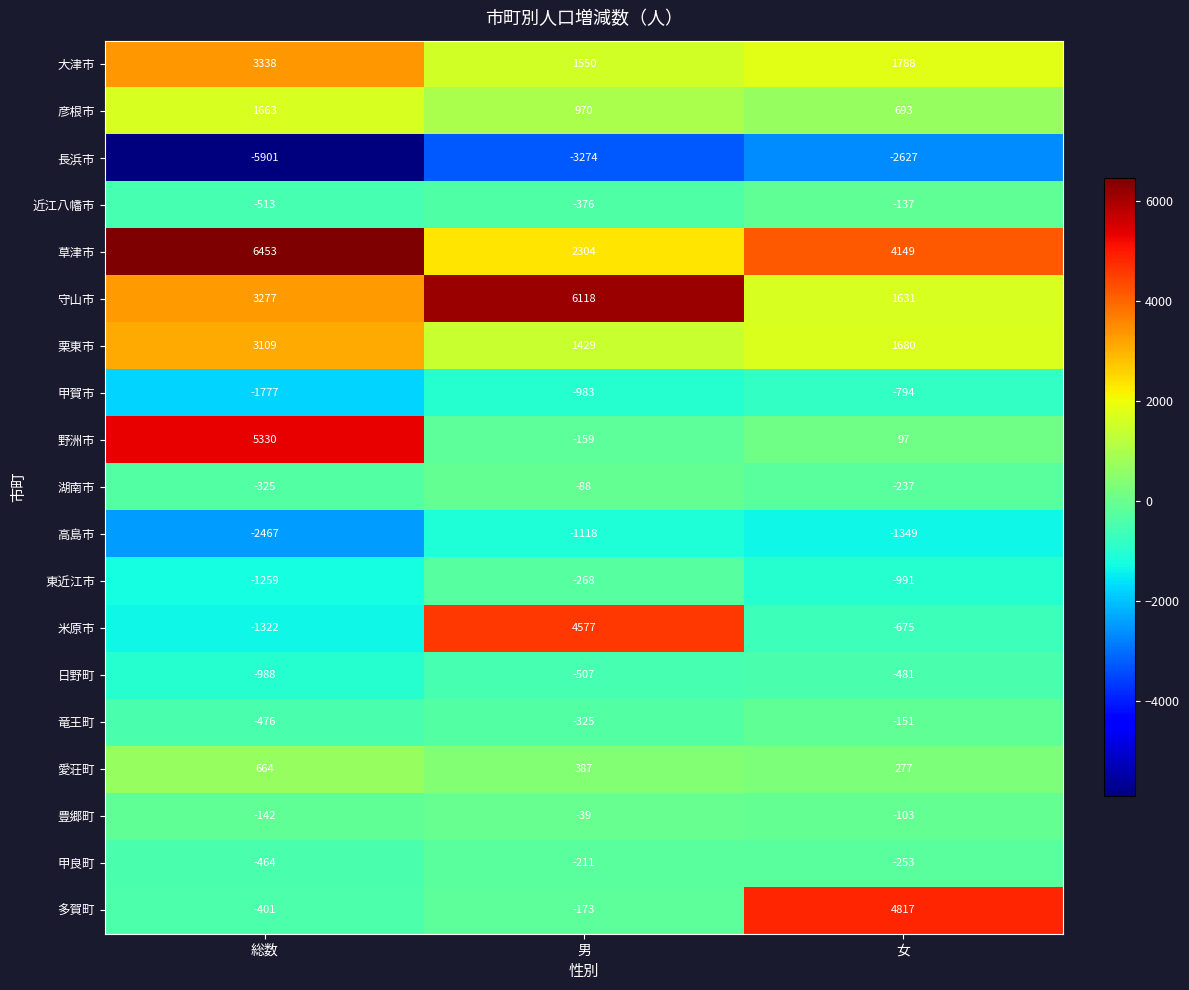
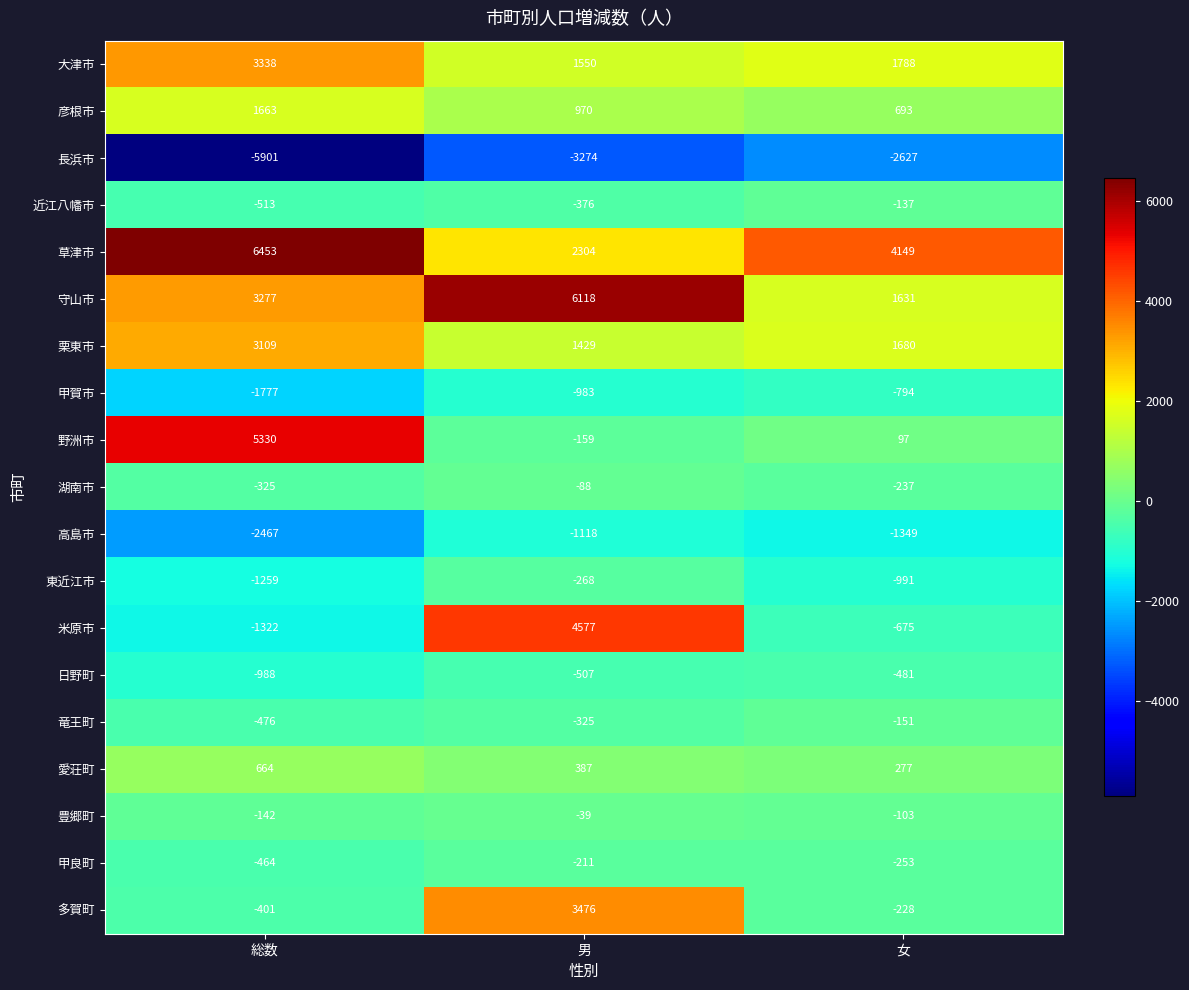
多賀町, 男: -173 -> 3476
多賀町, 女: 4817 -> -228
